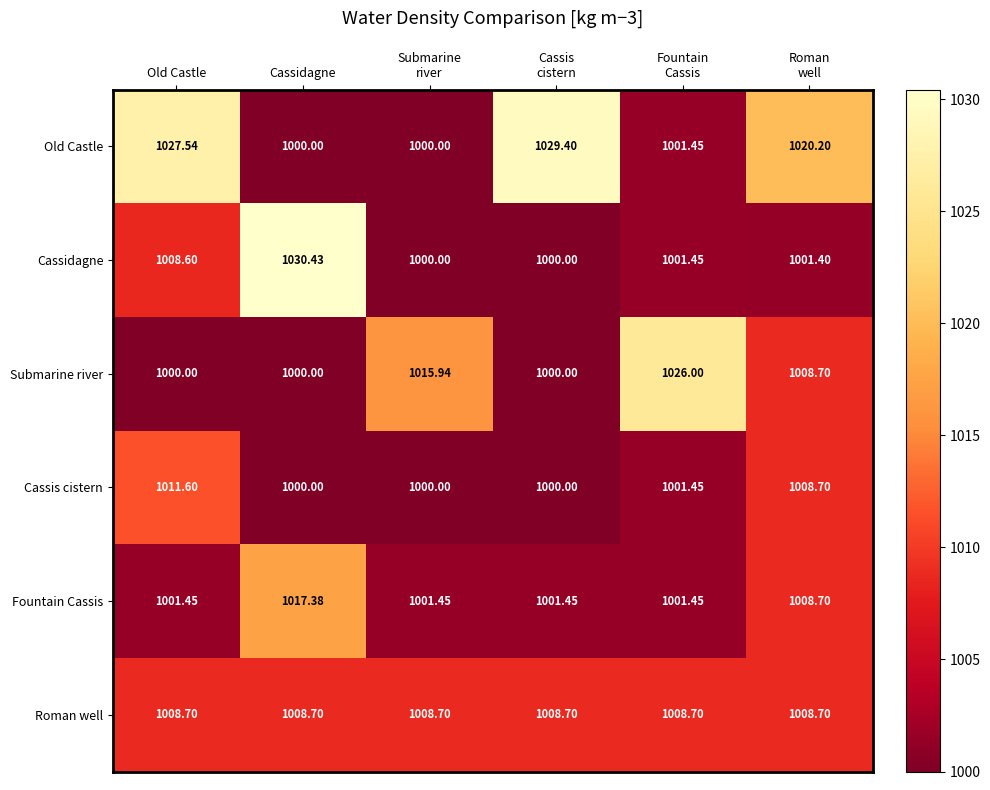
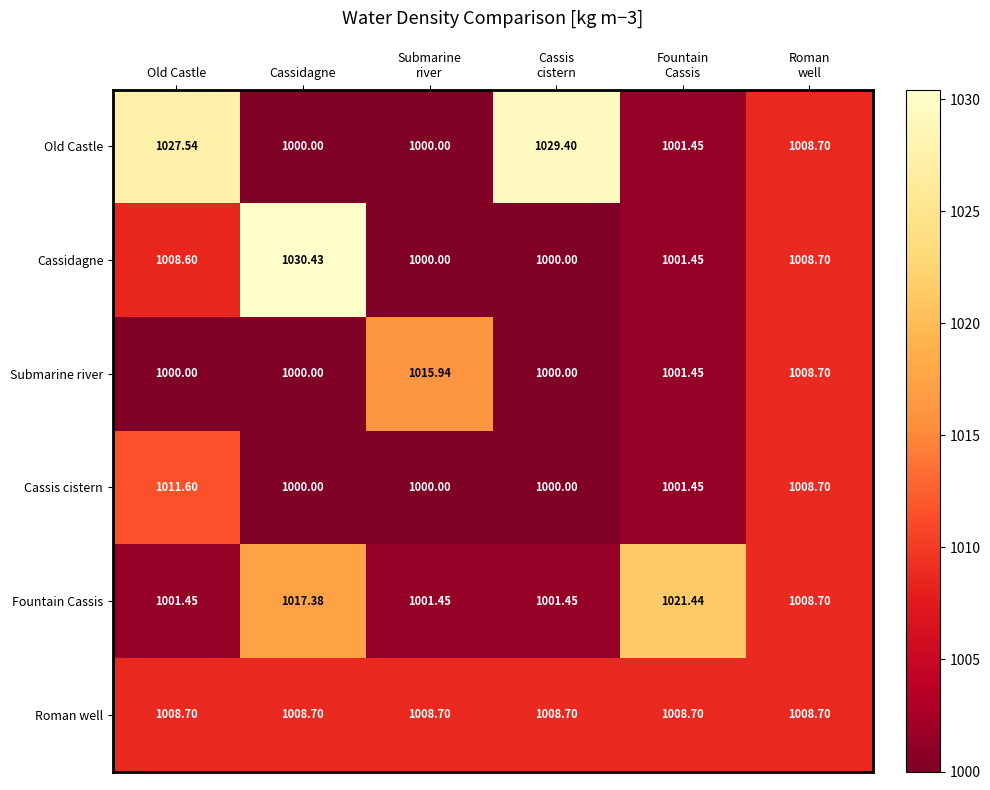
Old Castle, Roman well: 1020.20 -> 1008.70
Cassidagne, Roman well: 1001.40 -> 1008.70
Submarine river, Fountain Cassis: 1026.00 -> 1001.45
Fountain Cassis, Fountain Cassis: 1001.45 -> 1021.44
